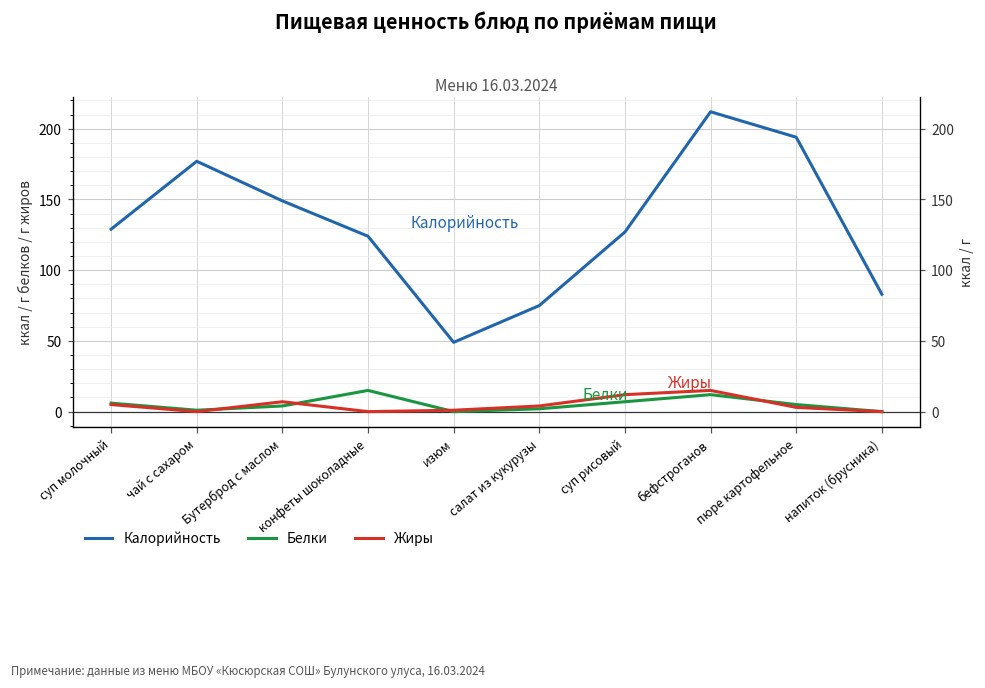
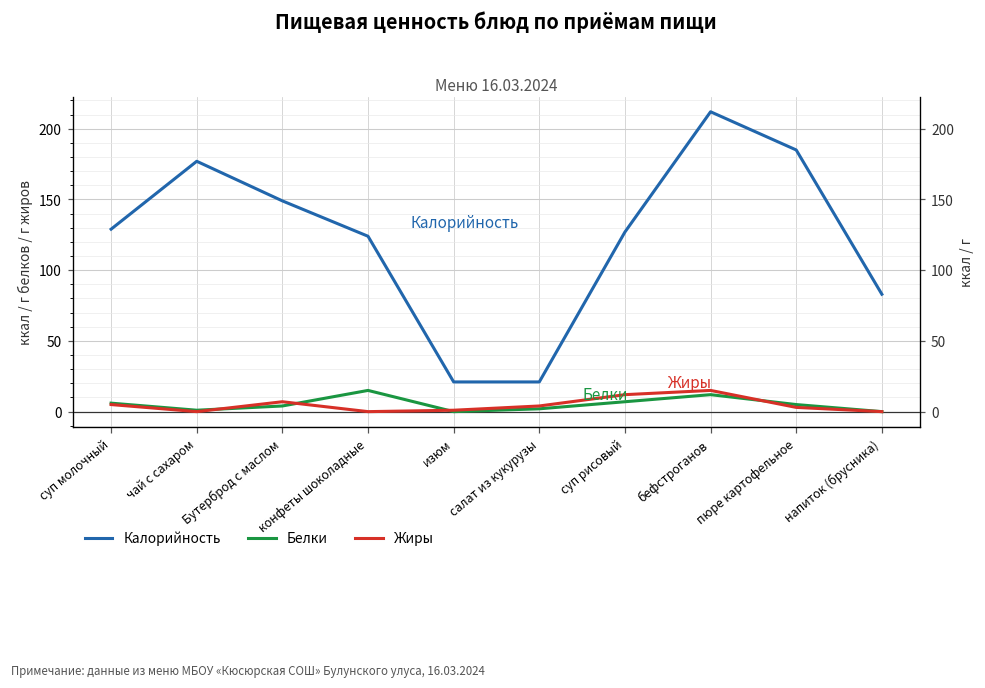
Калорийность, изюм: 49 -> 21
Калорийность, салат из кукурузы: 75 -> 21
Калорийность, пюре картофельное: 194 -> 185
